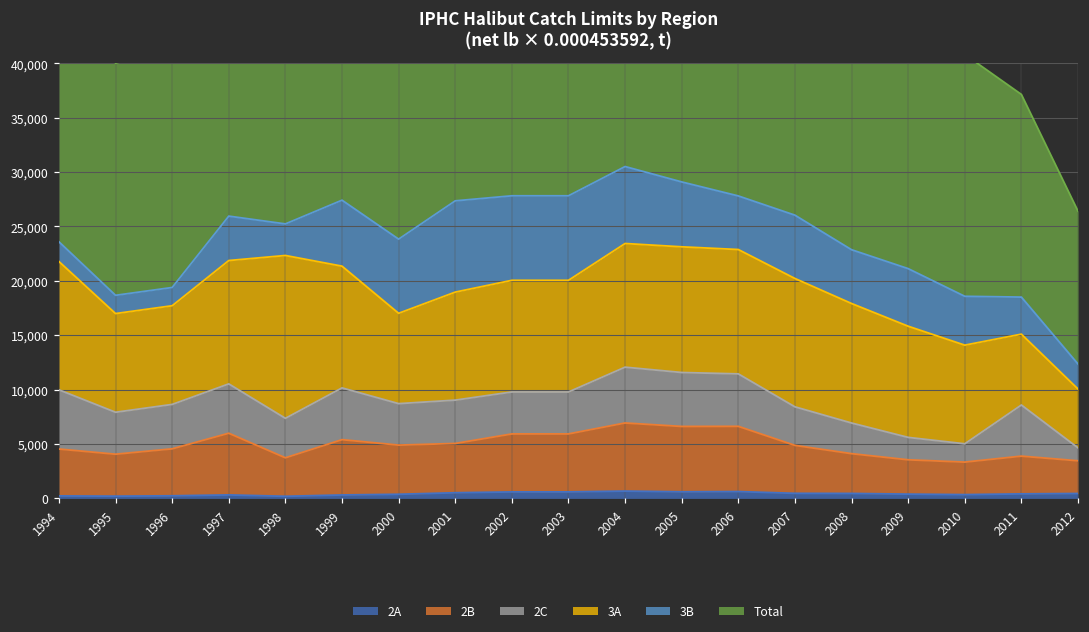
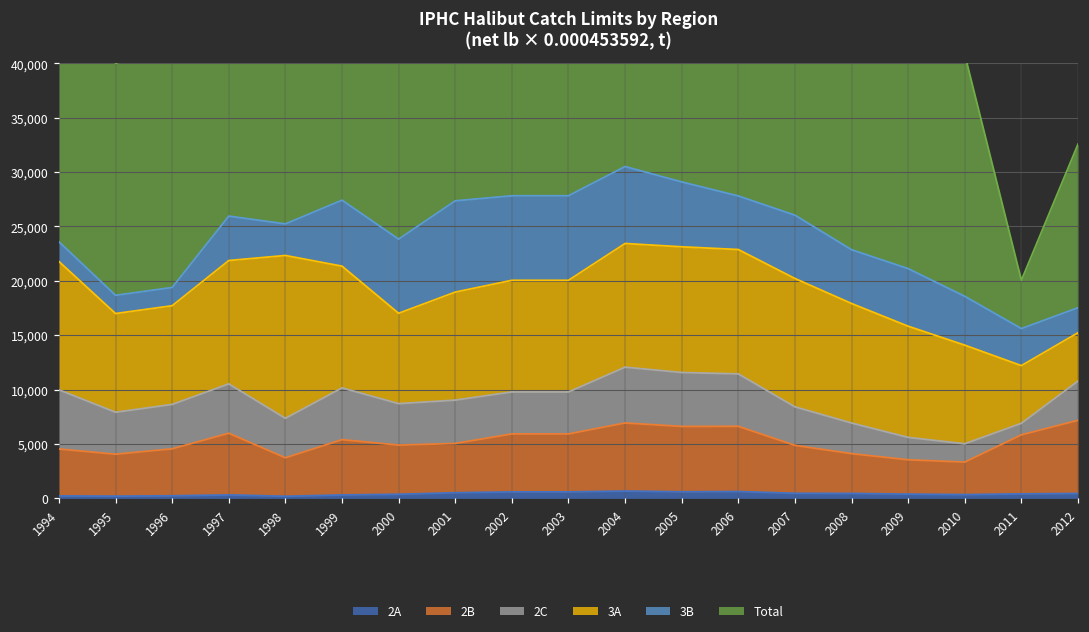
2B, 2011: 3,000 -> 5,000
2C, 2011: 5,000 -> 1,000
3A, 2011: 7,000 -> 5,000
Total, 2011: 19,000 -> 4,000
2B, 2012: 3,000 -> 7,000
2C, 2012: 1,000 -> 4,000
3A, 2012: 5,000 -> 4,000
Total, 2012: 14,000 -> 15,000
